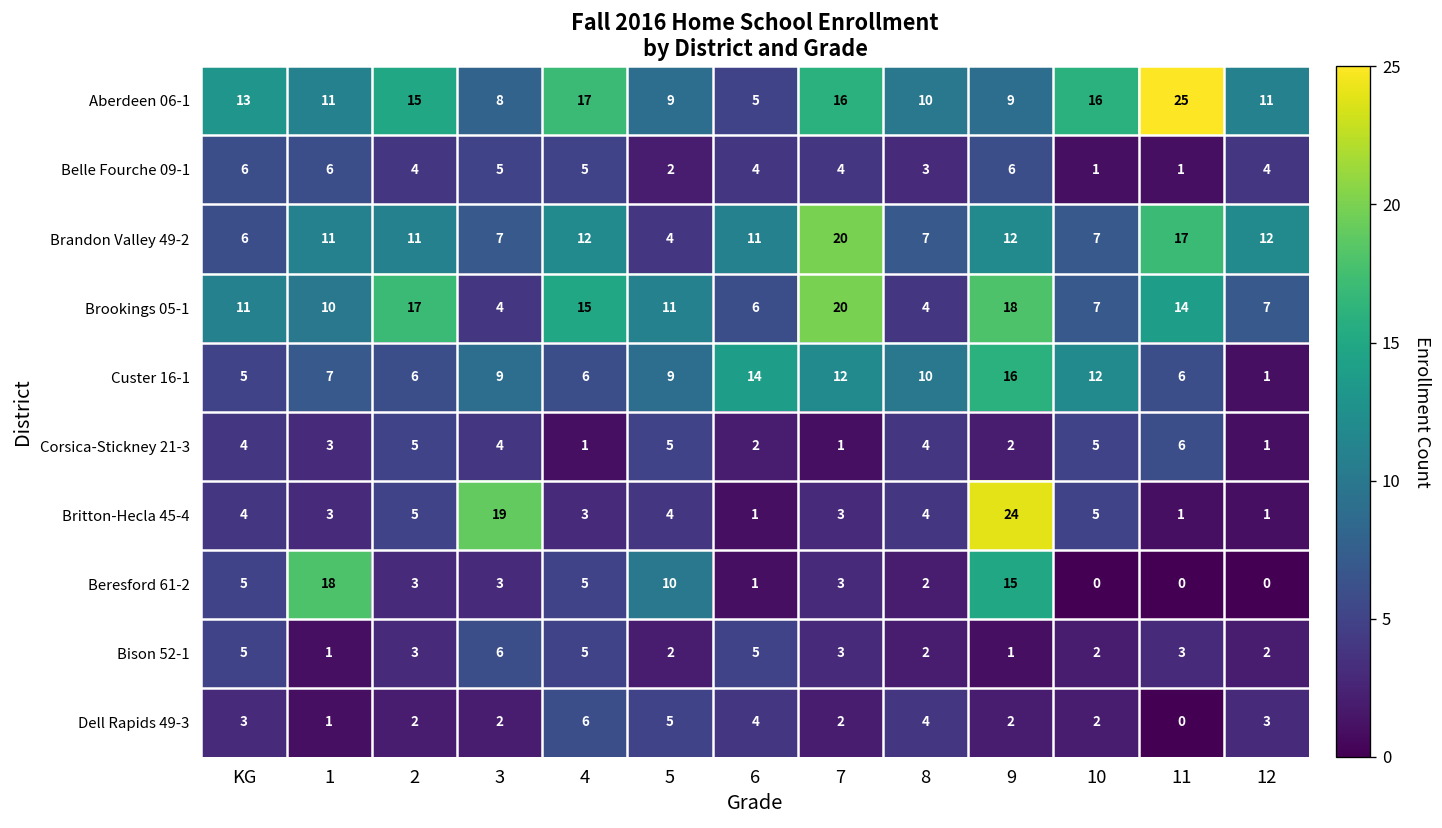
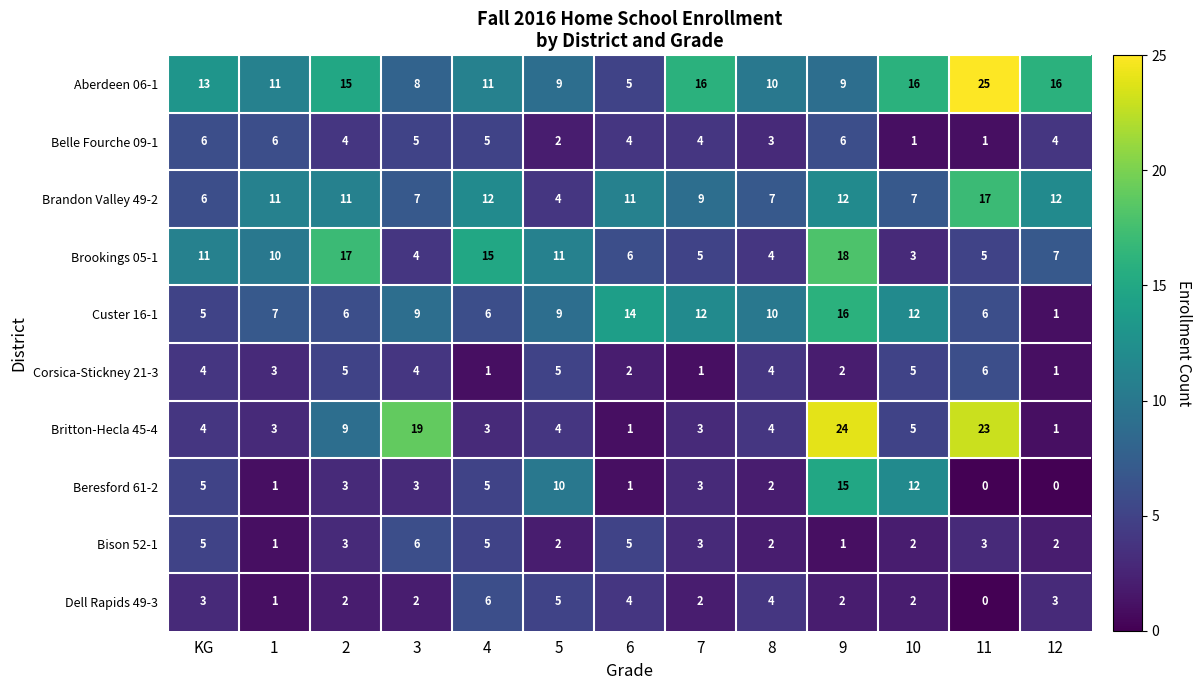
Aberdeen 06-1, 4: 17 -> 11
Aberdeen 06-1, 12: 11 -> 16
Brandon Valley 49-2, 7: 20 -> 9
Brookings 05-1, 7: 20 -> 5
Brookings 05-1, 10: 7 -> 3
Brookings 05-1, 11: 14 -> 5
Britton-Hecla 45-4, 2: 5 -> 9
Britton-Hecla 45-4, 11: 1 -> 23
Beresford 61-2, 1: 18 -> 1
Beresford 61-2, 10: 0 -> 12
